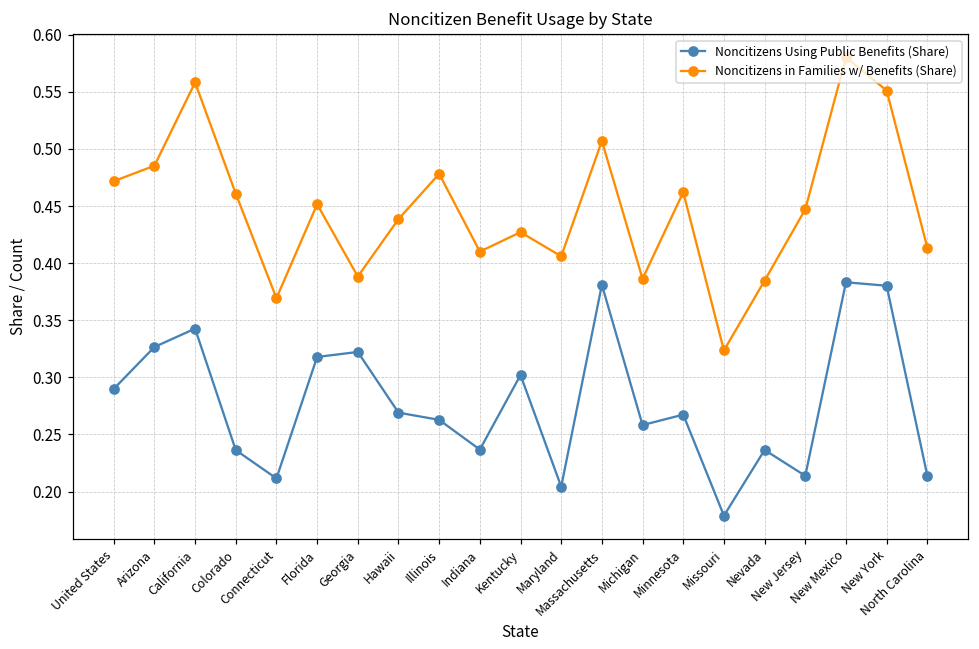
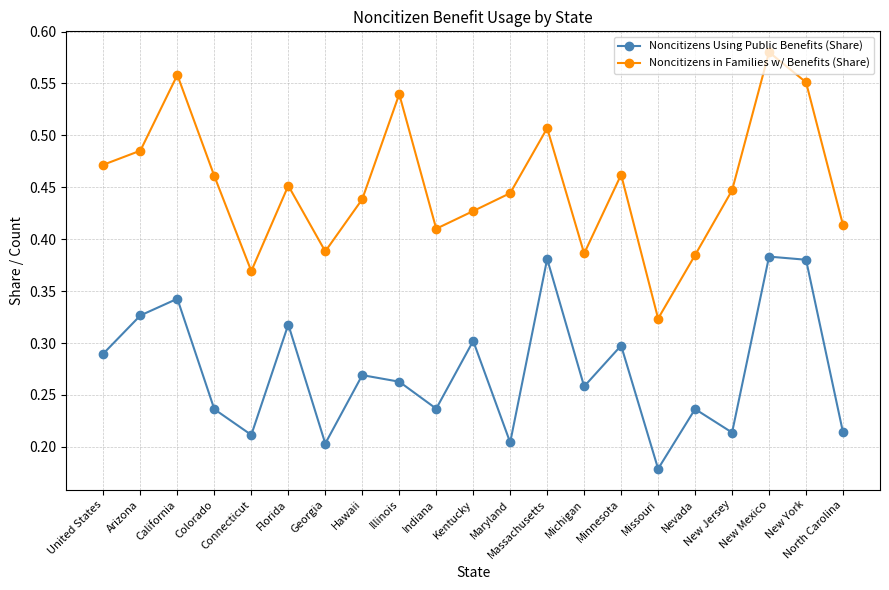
Noncitizens Using Public Benefits (Share), Georgia: 0.322 -> 0.203
Noncitizens in Families w/ Benefits (Share), Illinois: 0.478 -> 0.540
Noncitizens in Families w/ Benefits (Share), Maryland: 0.406 -> 0.444
Noncitizens Using Public Benefits (Share), Minnesota: 0.267 -> 0.298
